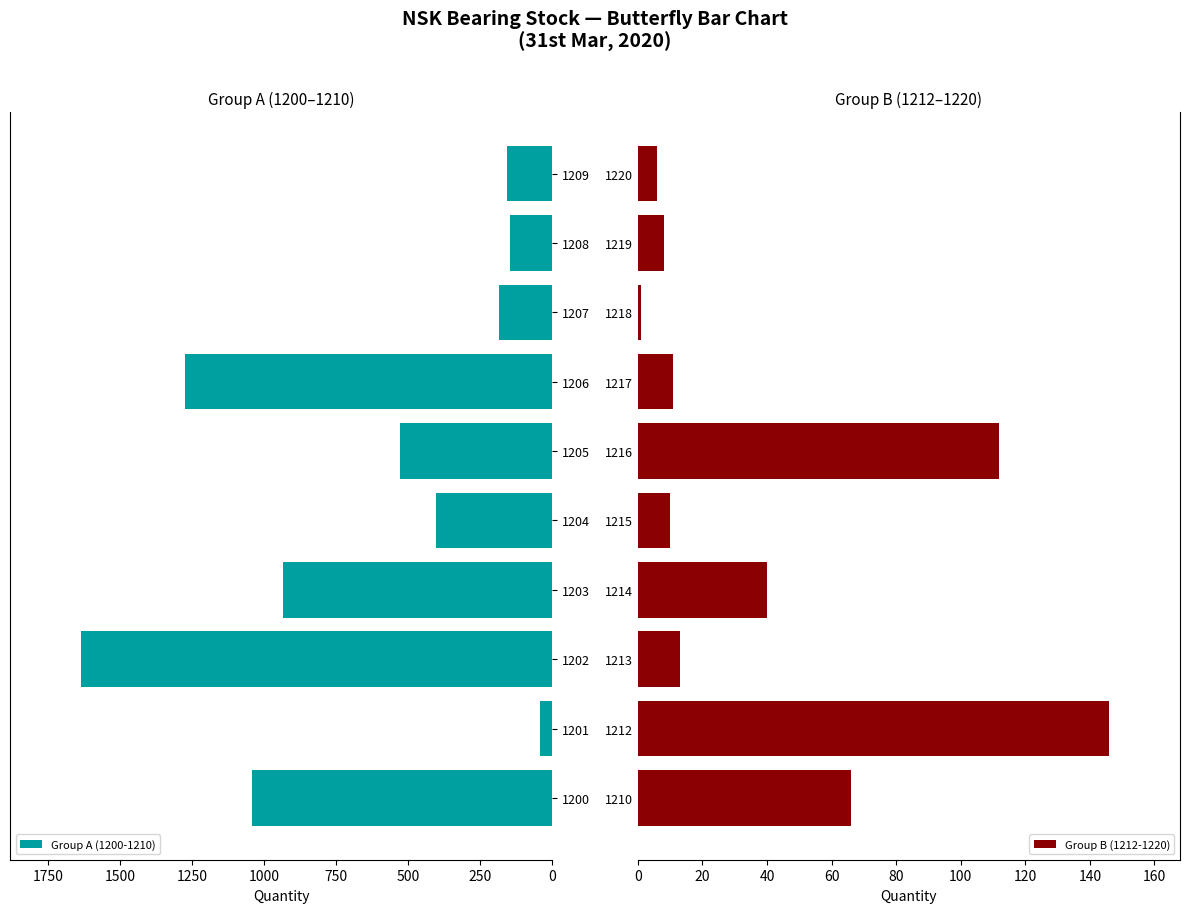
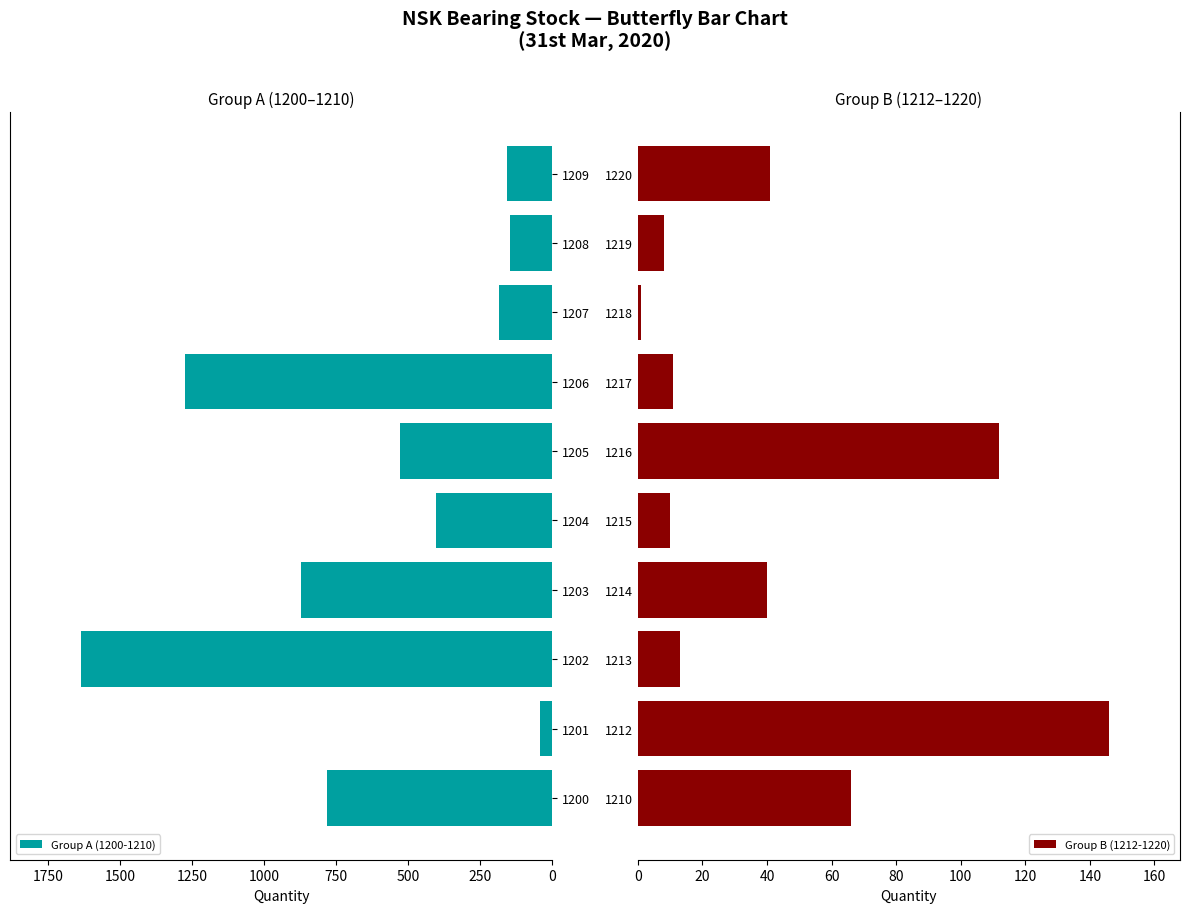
Group A (1200–1210), 1203: 930 -> 870
Group A (1200–1210), 1200: 1040 -> 780
Group B (1212–1220), 1220: 6 -> 41
